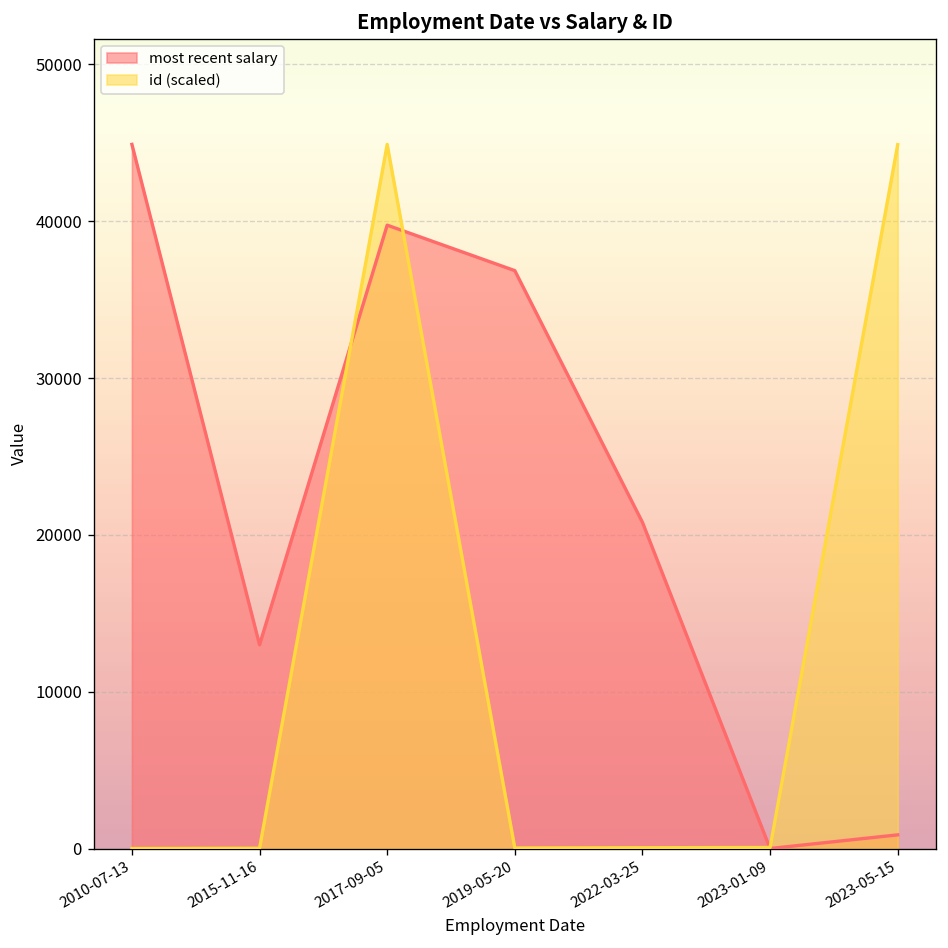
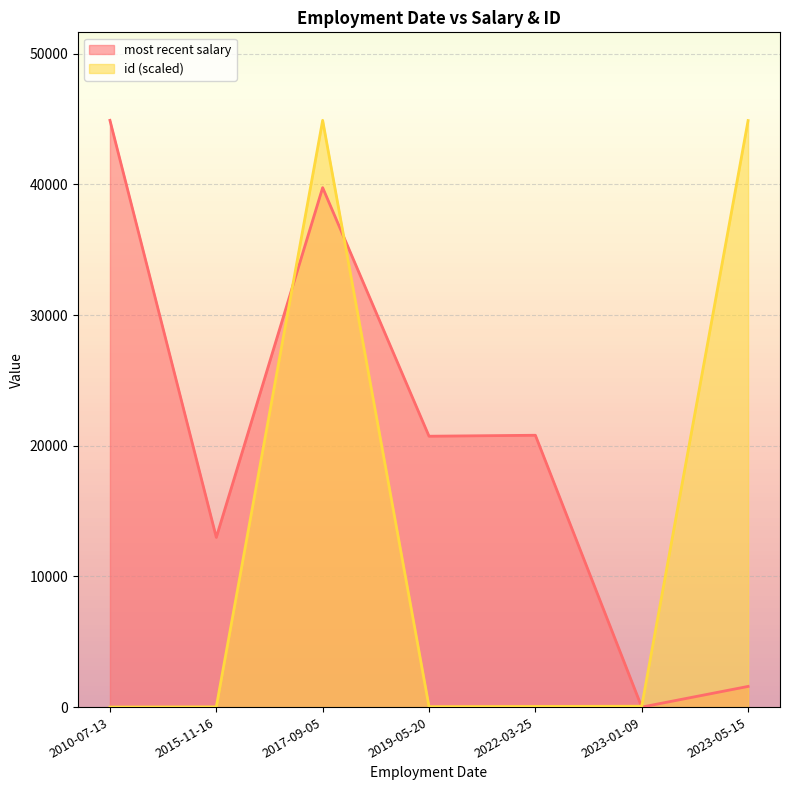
most recent salary, 2019-05-20: 36900 -> 20700
most recent salary, 2023-05-15: 900 -> 1600
